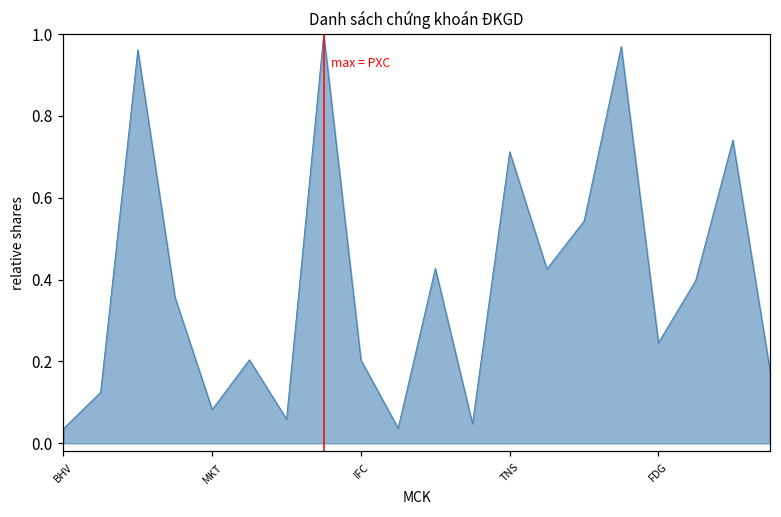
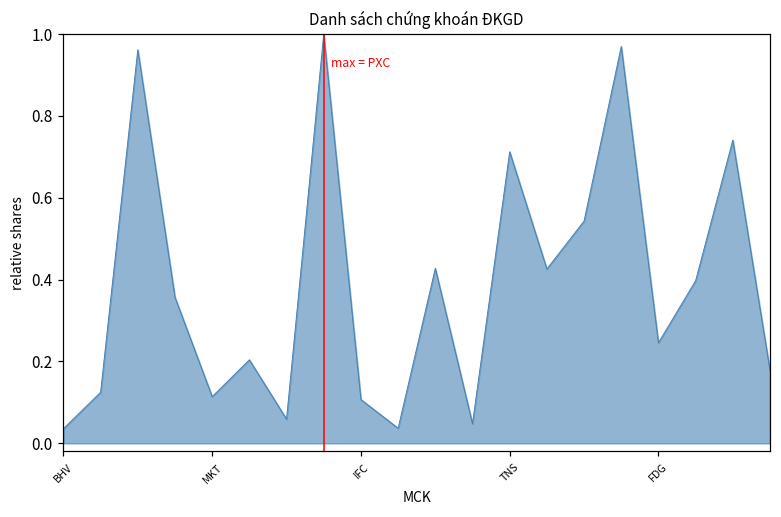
MKT: 0.08 -> 0.11
IFC: 0.20 -> 0.11
